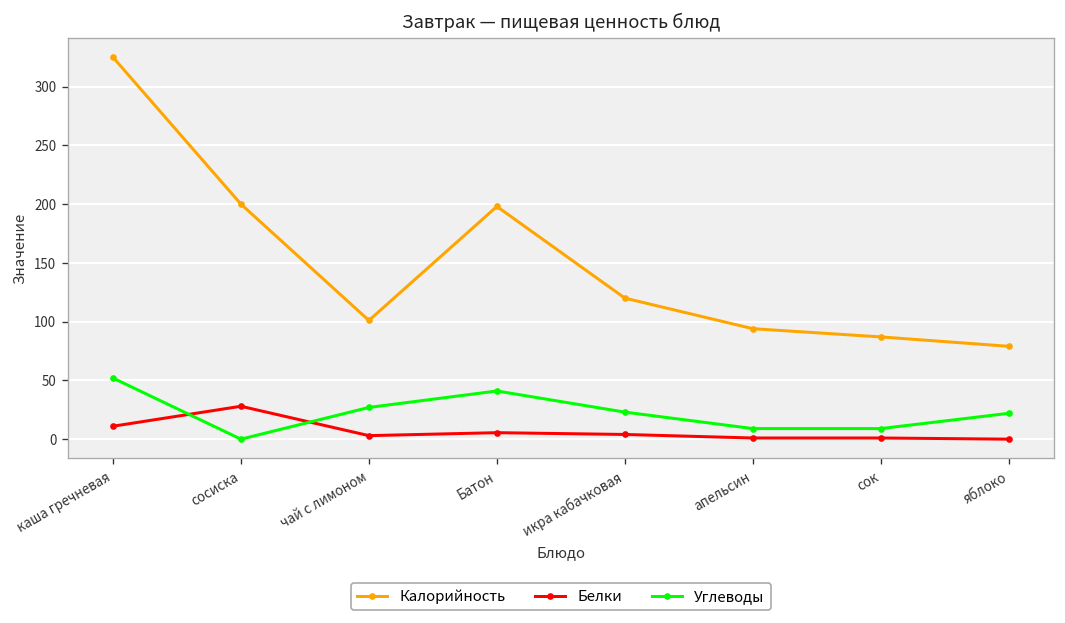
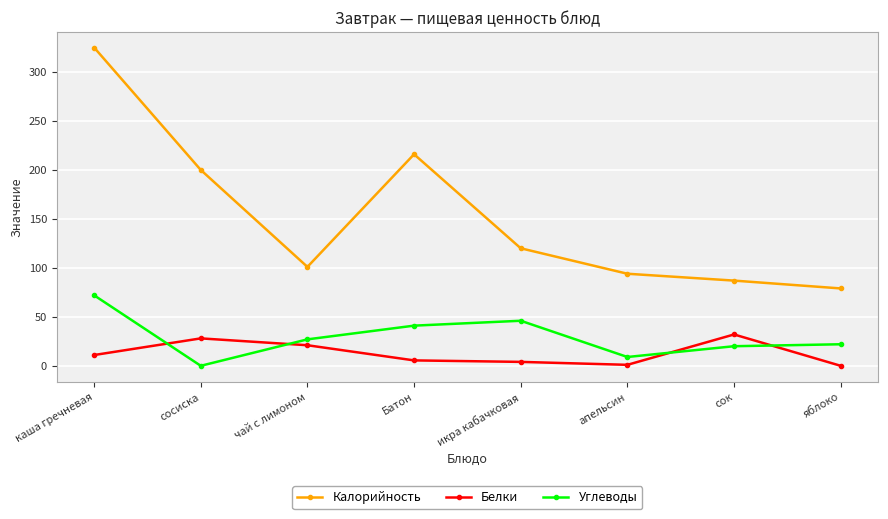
Углеводы, каша гречневая: 50 -> 70
Белки, чай с лимоном: 0 -> 20
Калорийность, Батон: 200 -> 220
Углеводы, икра кабачковая: 20 -> 50
Белки, сок: 0 -> 30
Углеводы, сок: 10 -> 20
